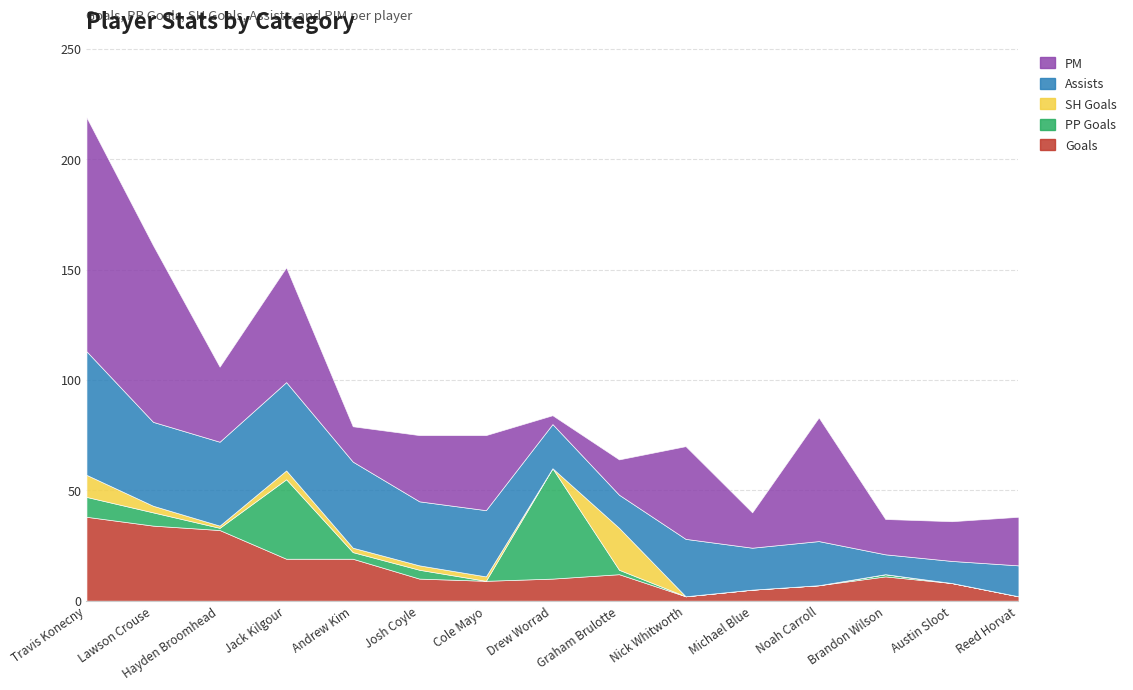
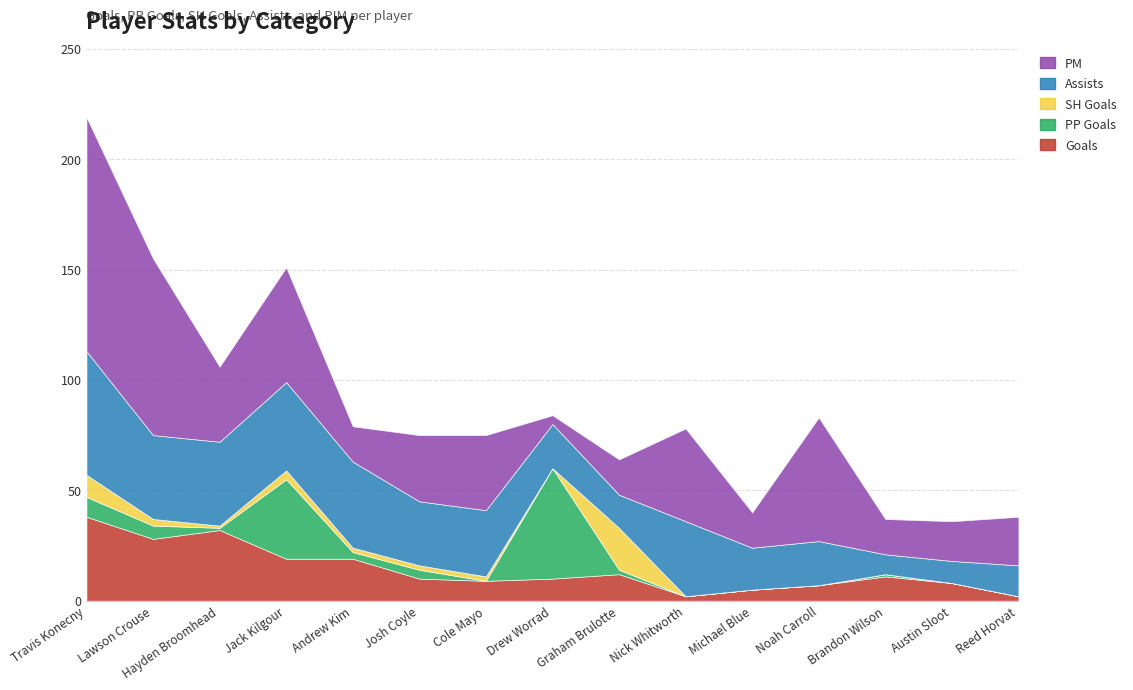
Goals, Lawson Crouse: 34 -> 28
Assists, Nick Whitworth: 26 -> 34
